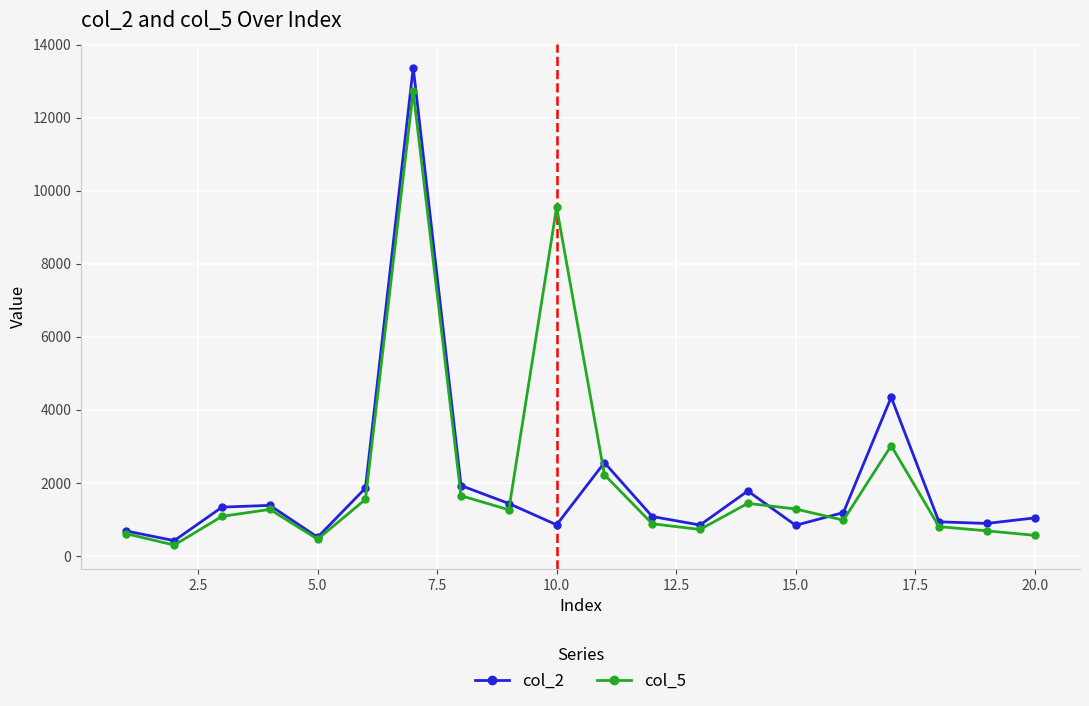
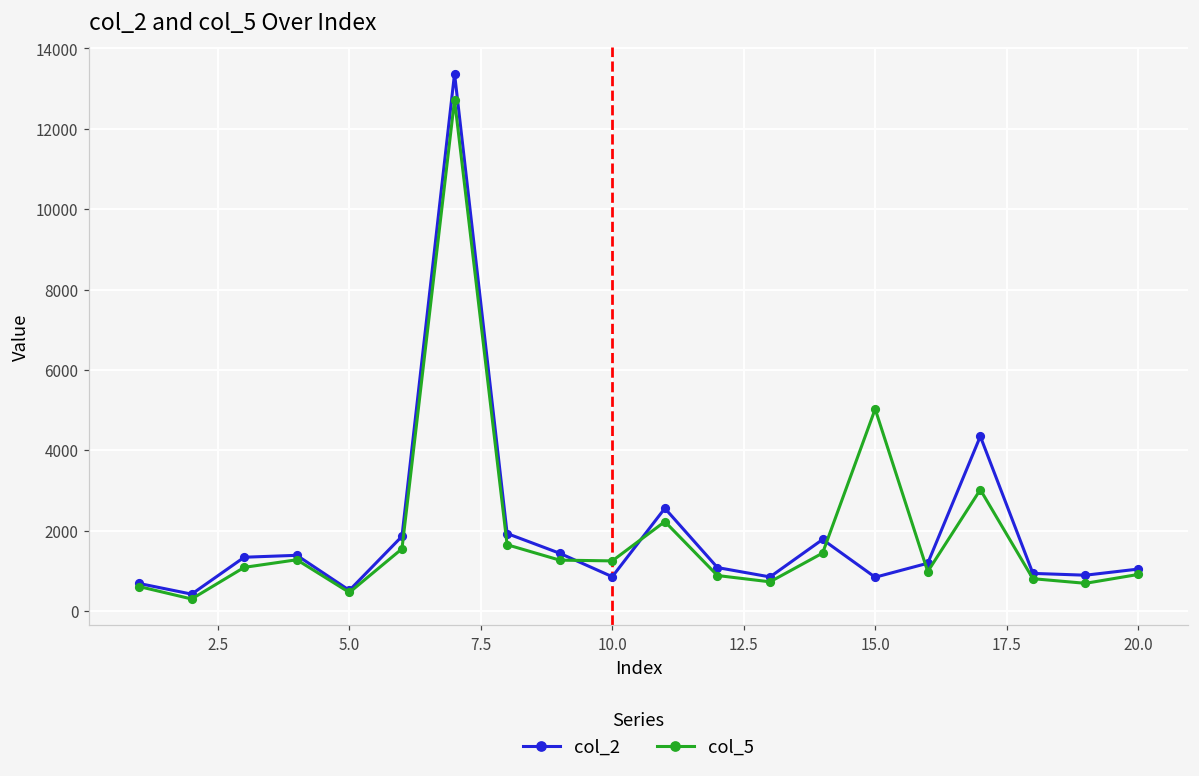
col_5, 10.0: 9600 -> 1200
col_5, 15.0: 1300 -> 5000
col_5, 20.0: 600 -> 900
